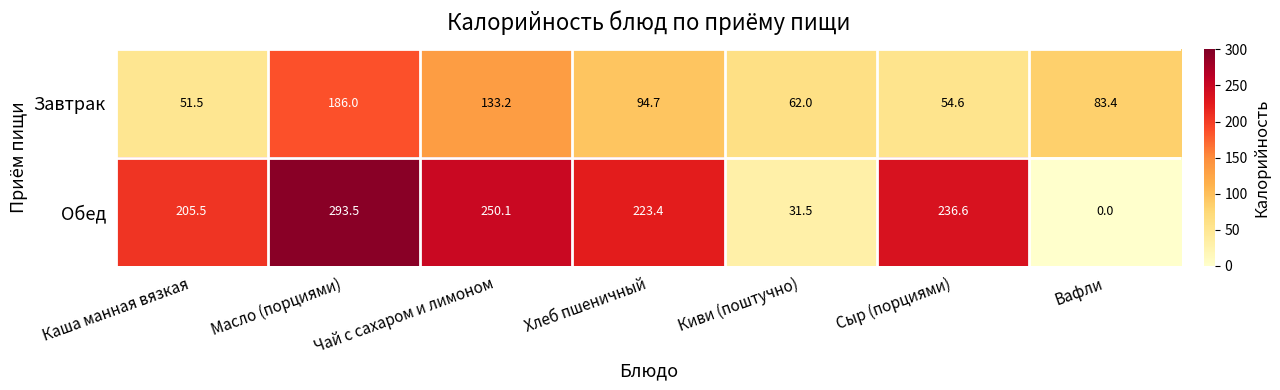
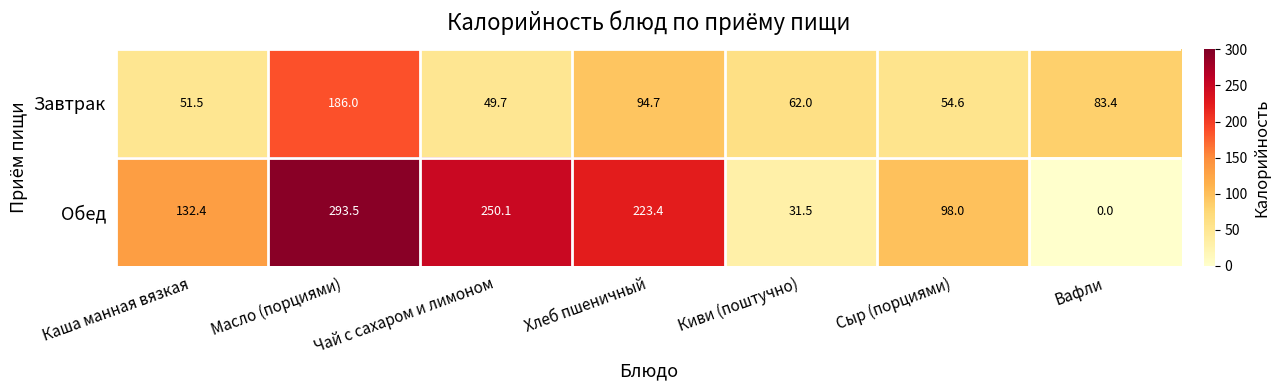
Завтрак, Чай с сахаром и лимоном: 133.2 -> 49.7
Обед, Каша манная вязкая: 205.5 -> 132.4
Обед, Сыр (порциями): 236.6 -> 98.0
